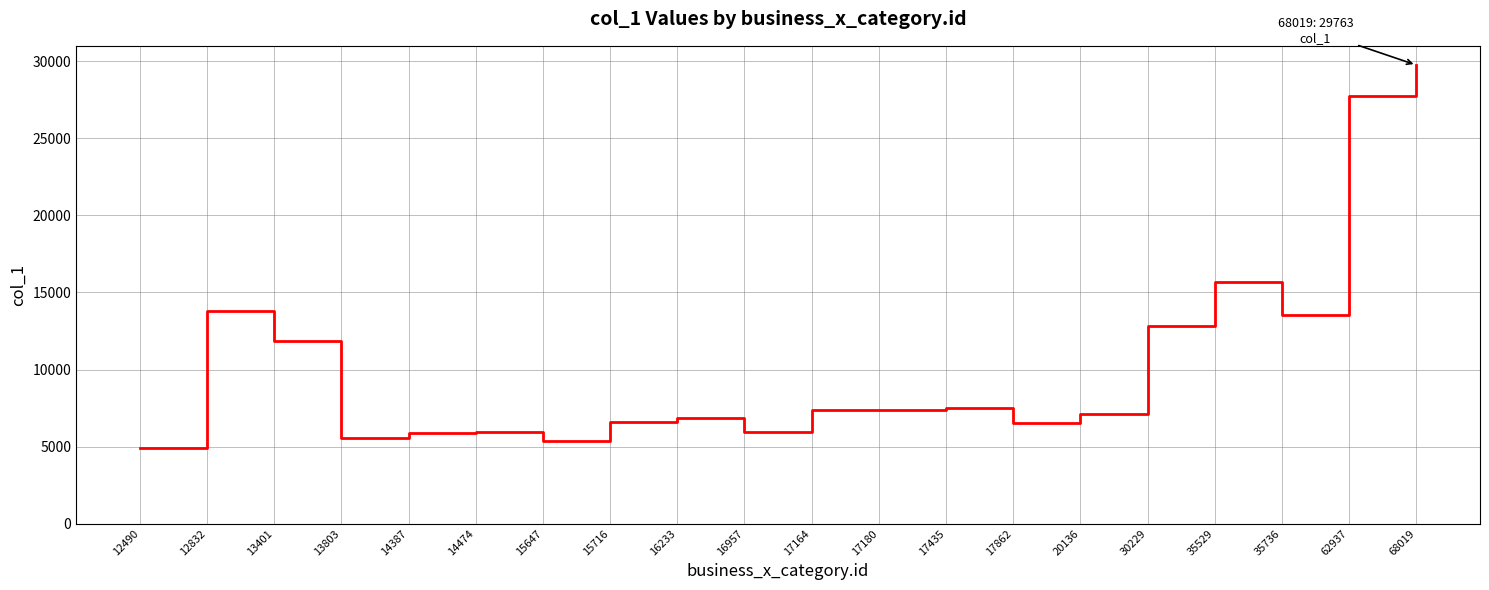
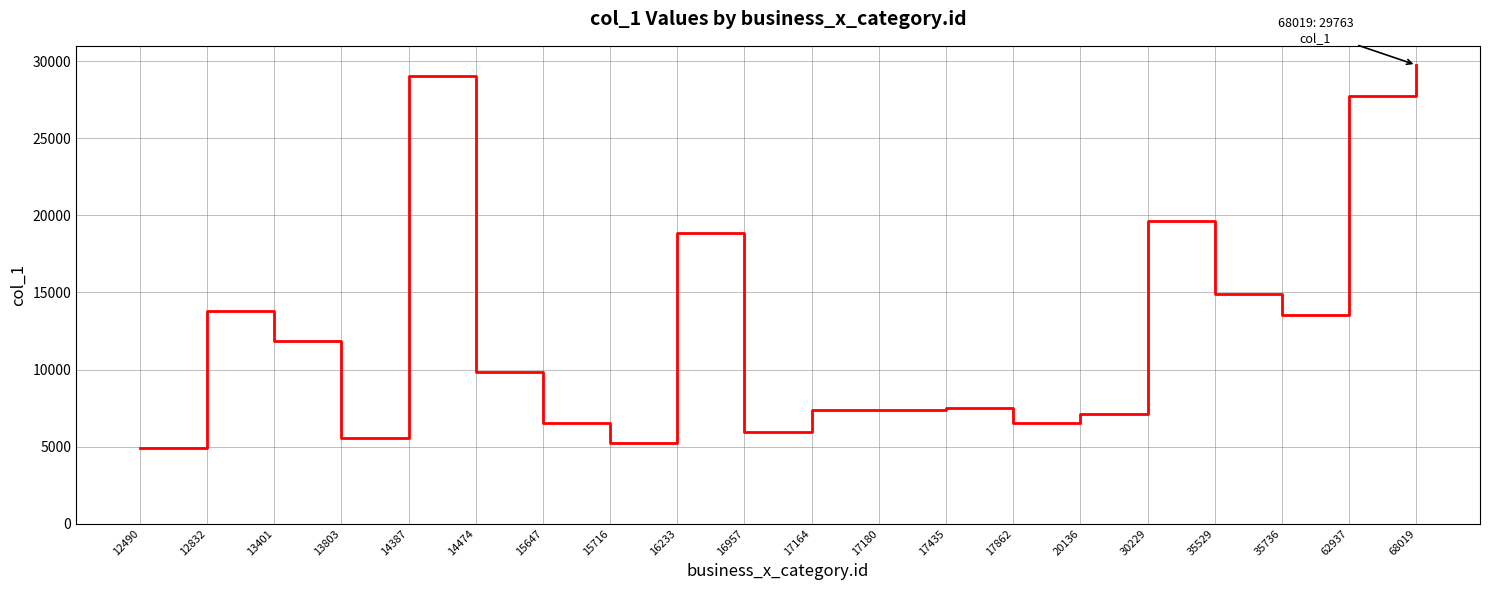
14387: 5900 -> 29100
14474: 5900 -> 9800
15647: 5300 -> 6500
15716: 6600 -> 5200
16233: 6900 -> 18800
30229: 12800 -> 19700
35529: 15700 -> 14900
